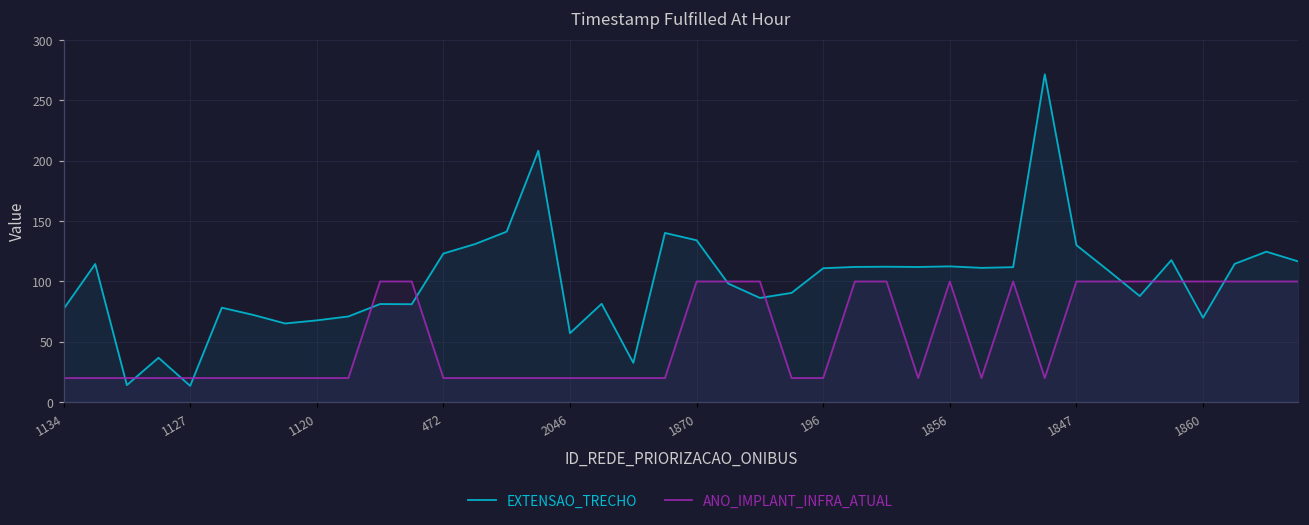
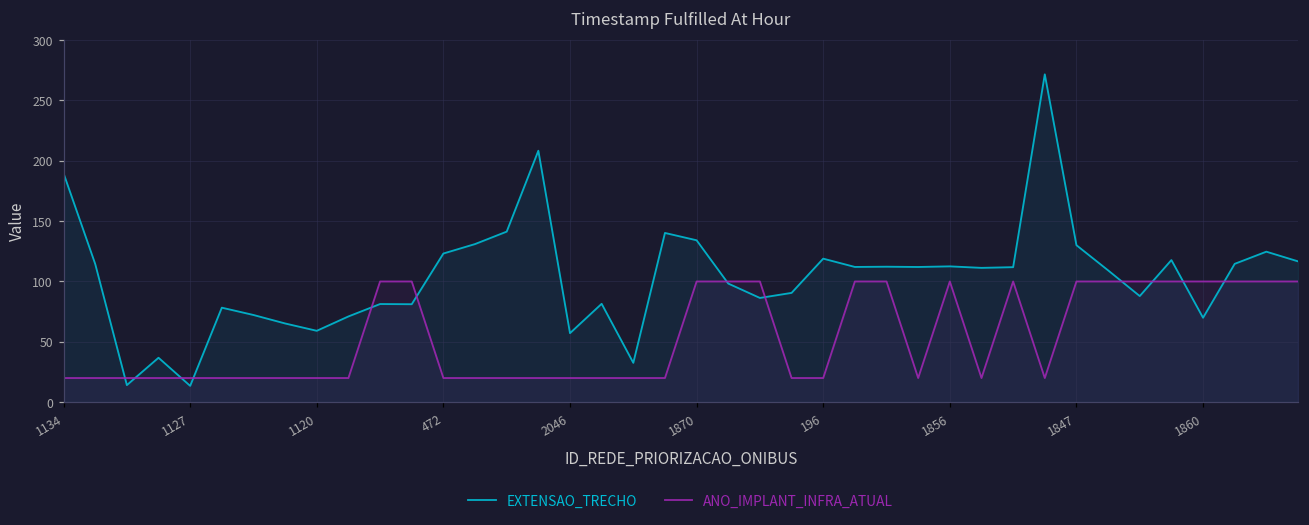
EXTENSAO_TRECHO, 1134: 77 -> 190
EXTENSAO_TRECHO, 1120: 68 -> 59
EXTENSAO_TRECHO, 196: 111 -> 119
